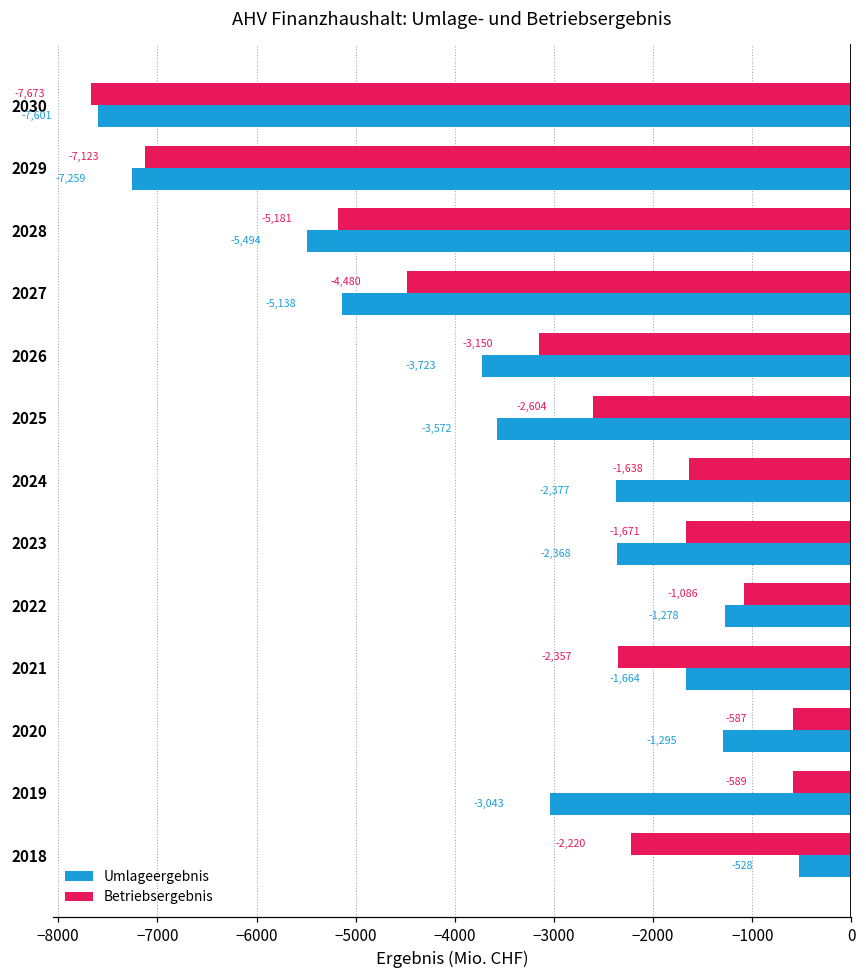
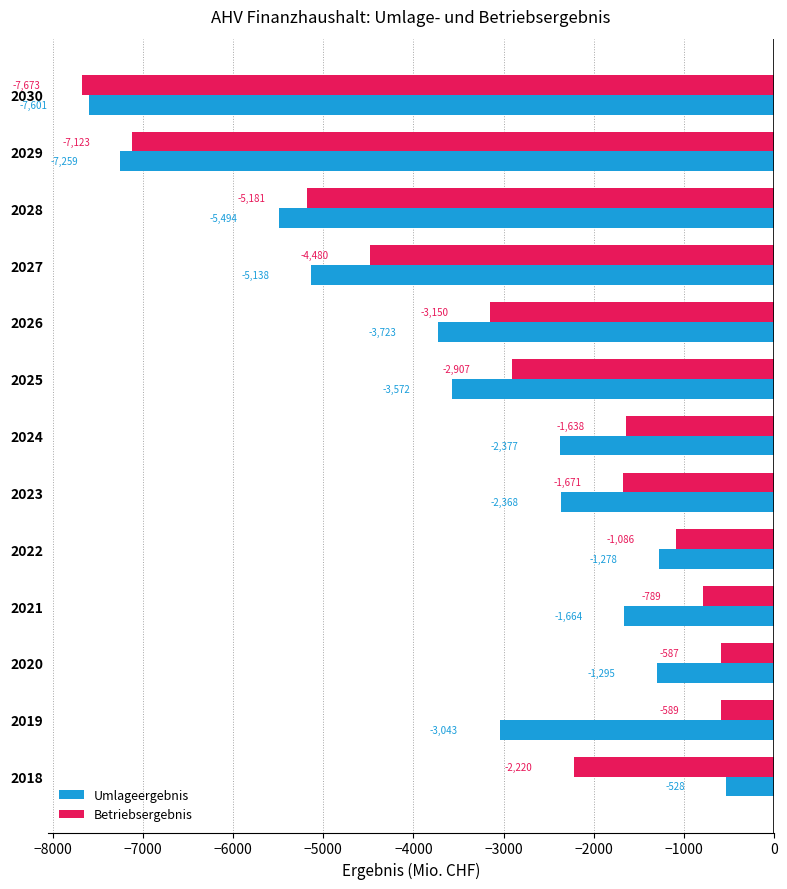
Betriebsergebnis, 2025: -2,604 -> -2,907
Betriebsergebnis, 2021: -2,357 -> -789
